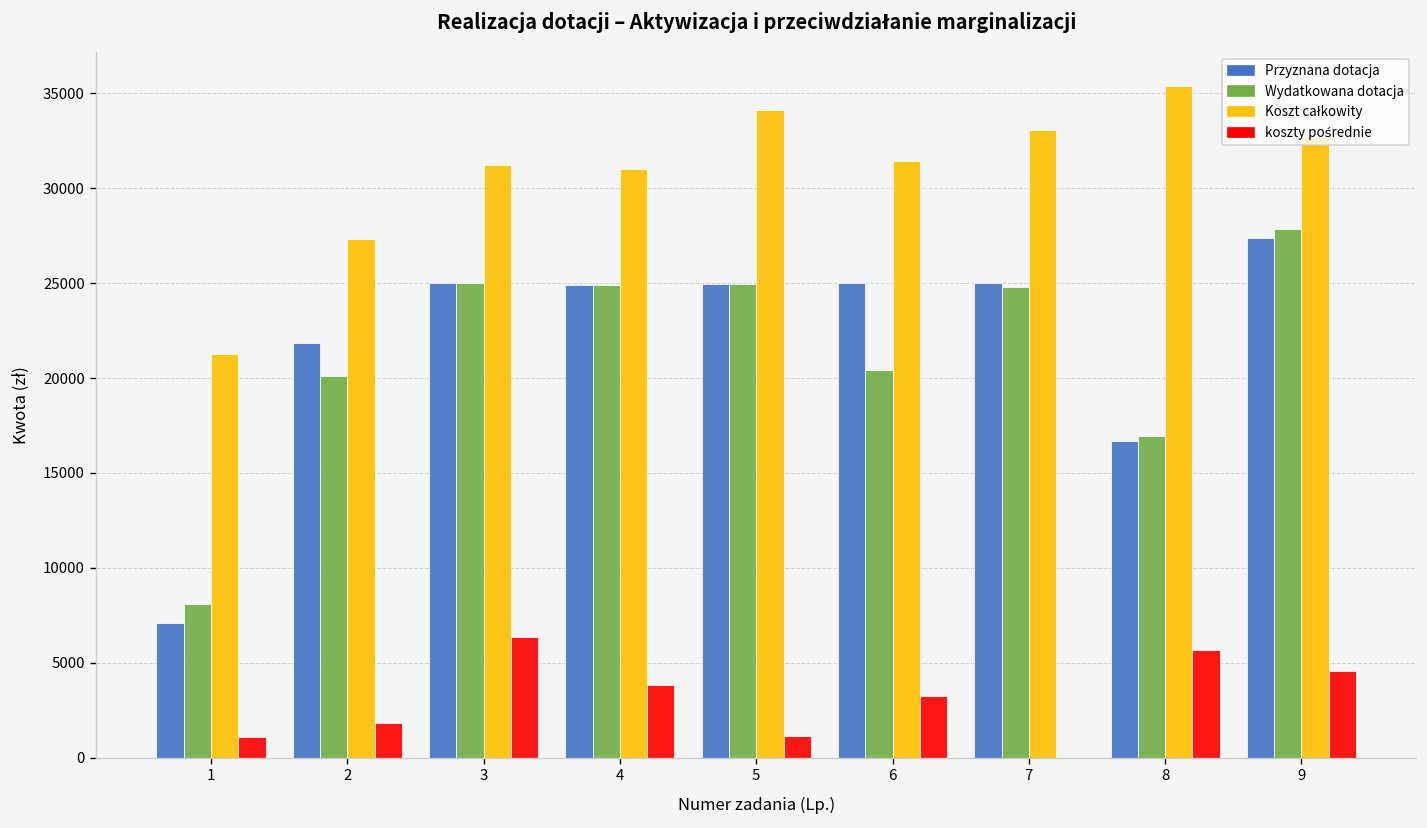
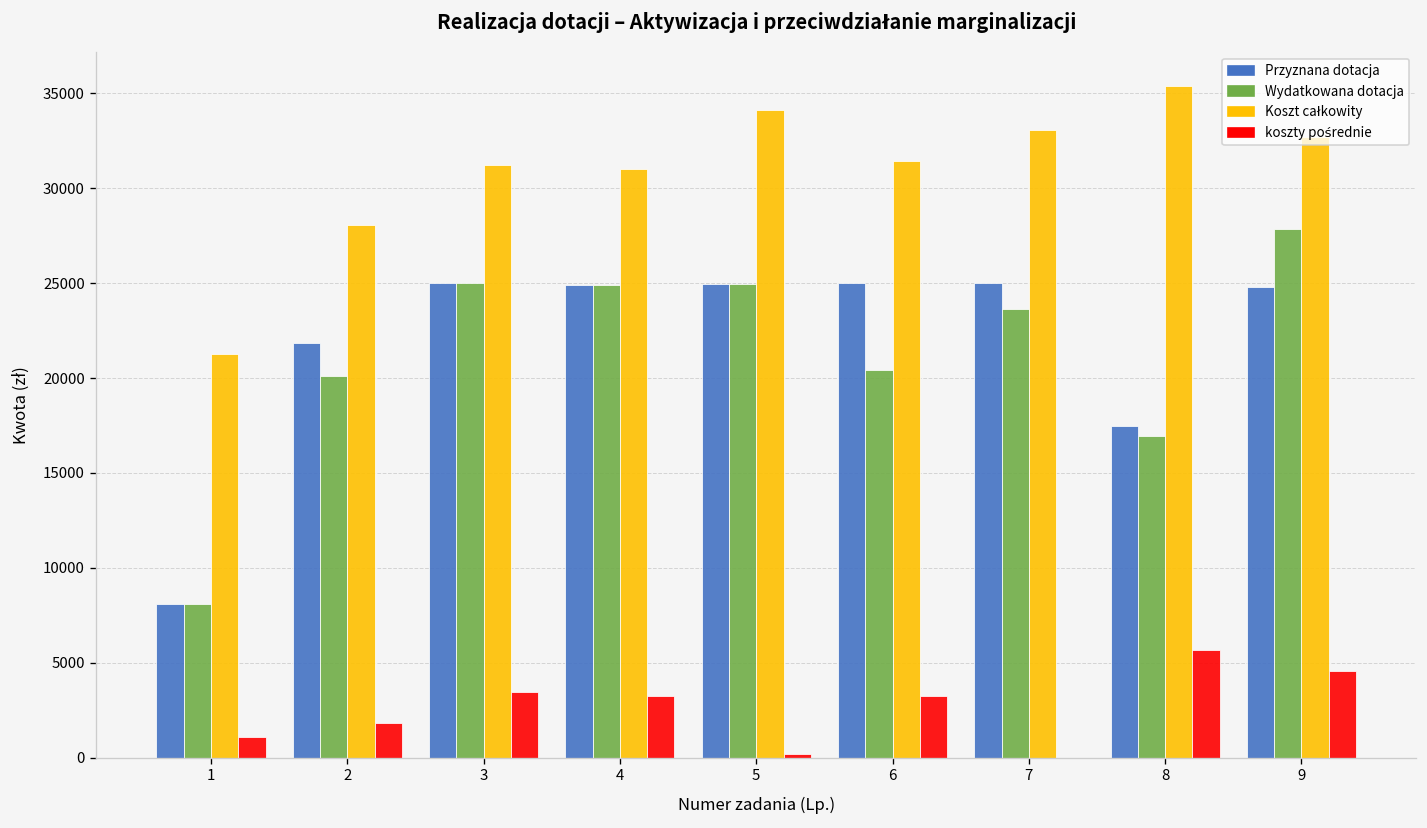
Przyznana dotacja, 1: 7100 -> 8100
Koszt całkowity, 2: 27300 -> 28100
koszty pośrednie, 3: 6400 -> 3500
koszty pośrednie, 4: 3900 -> 3200
koszty pośrednie, 5: 1100 -> 200
Wydatkowana dotacja, 7: 24800 -> 23600
Przyznana dotacja, 8: 16700 -> 17500
Przyznana dotacja, 9: 27400 -> 24800
